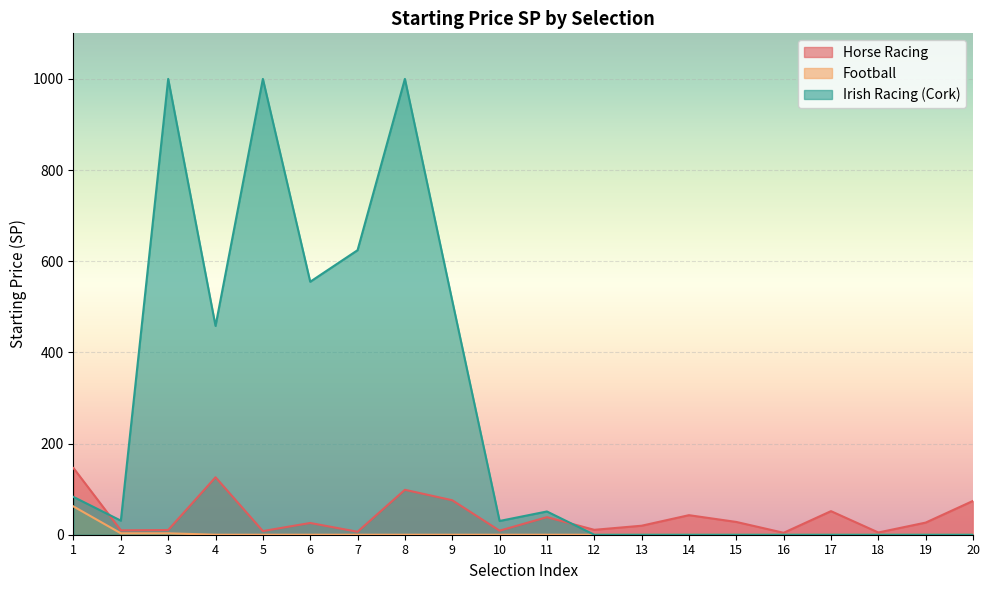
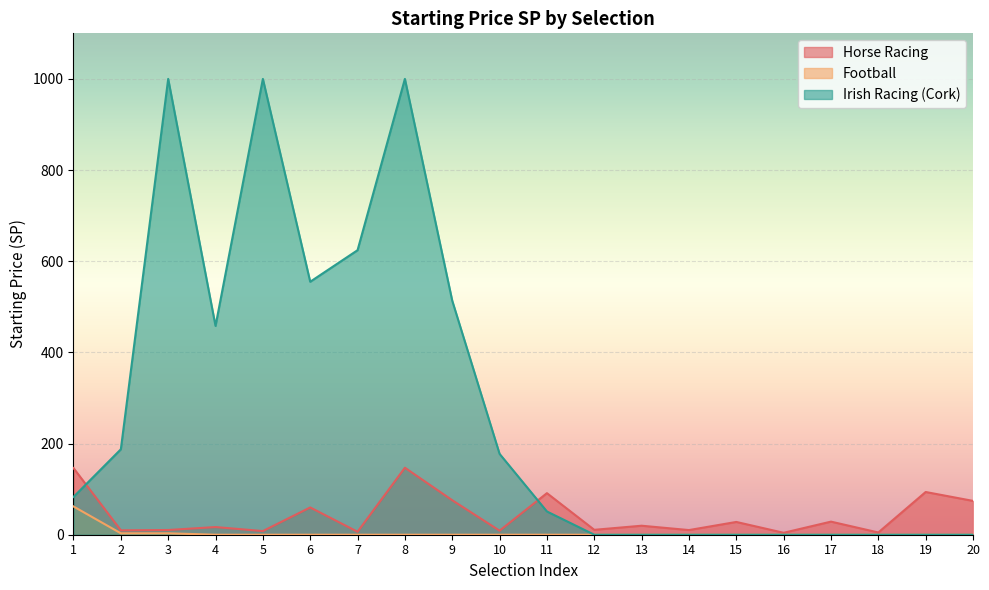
Irish Racing (Cork), 2: 30 -> 190
Horse Racing, 4: 130 -> 20
Horse Racing, 6: 30 -> 60
Horse Racing, 8: 100 -> 150
Irish Racing (Cork), 10: 30 -> 180
Horse Racing, 11: 40 -> 90
Horse Racing, 14: 40 -> 10
Horse Racing, 17: 50 -> 30
Horse Racing, 19: 30 -> 90
